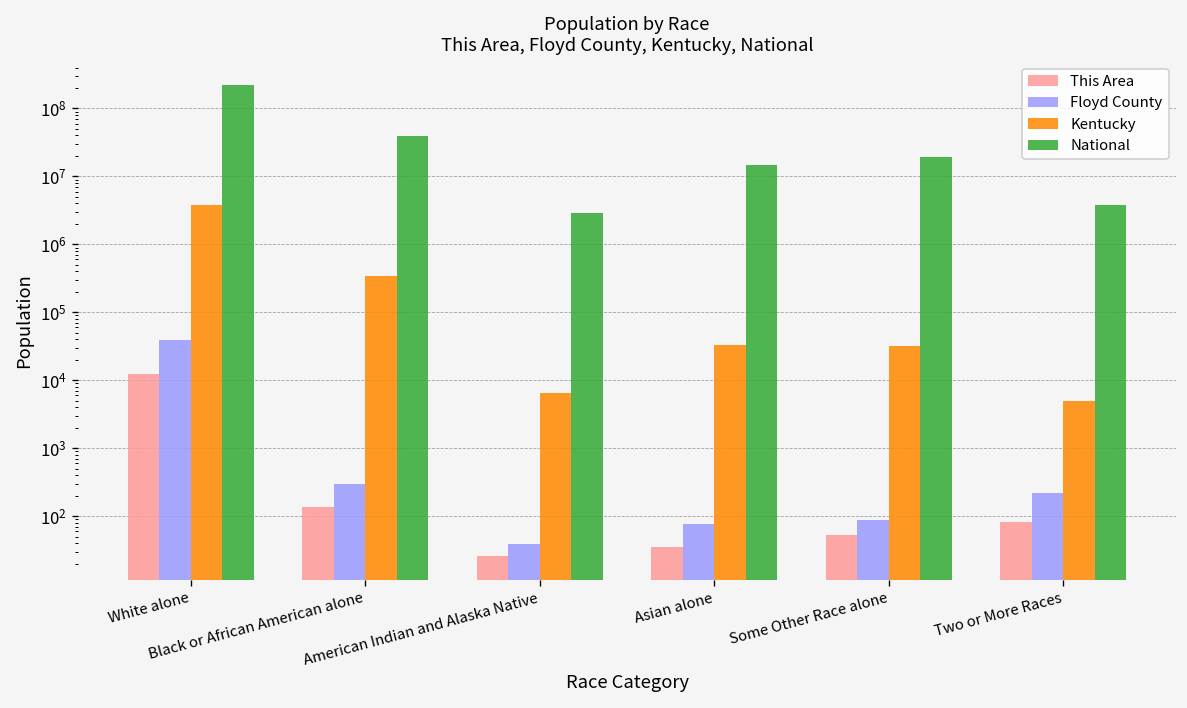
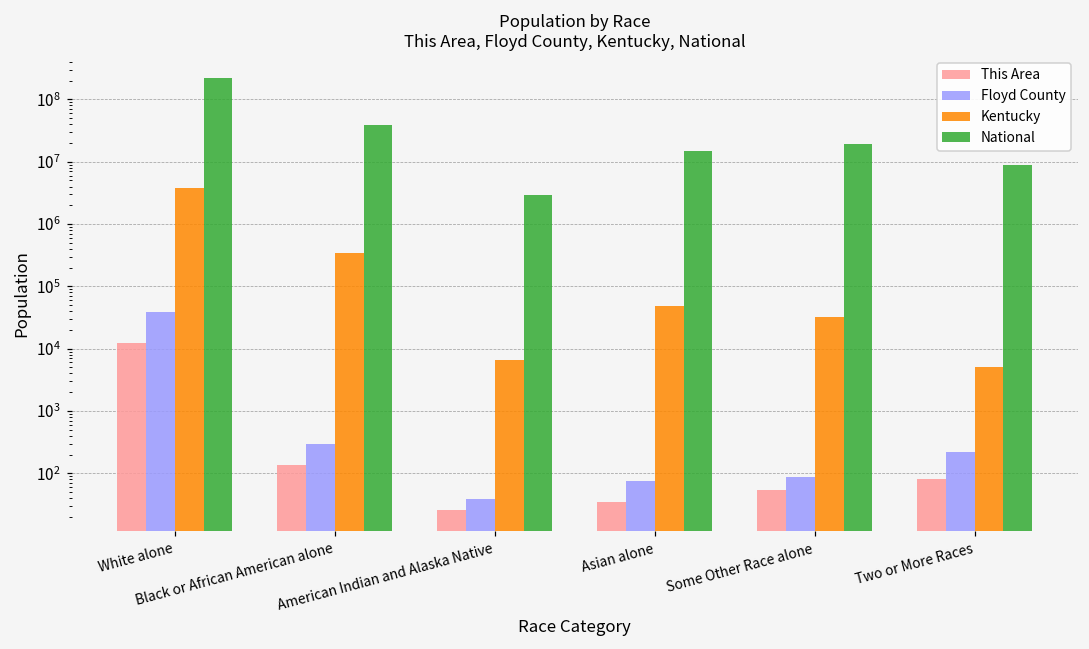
Kentucky, Asian alone: 30000 -> 50000
National, Two or More Races: 4000000 -> 9000000
